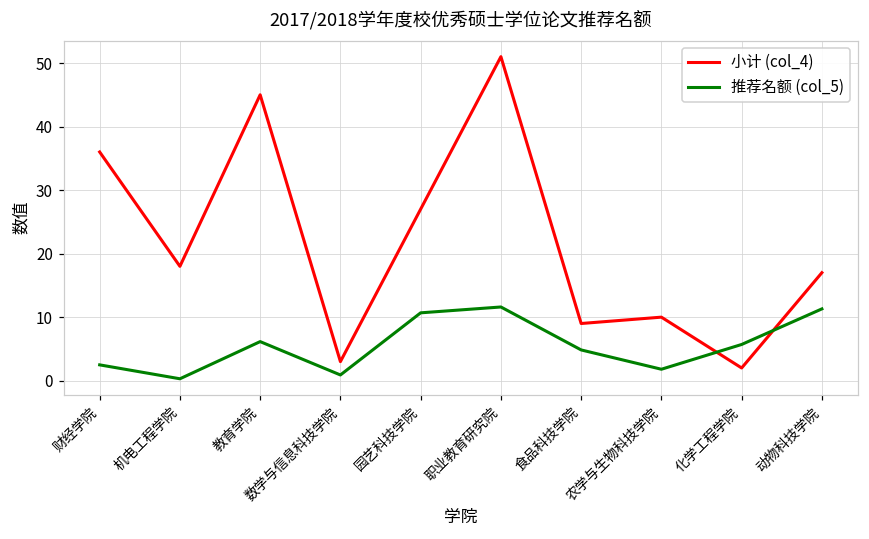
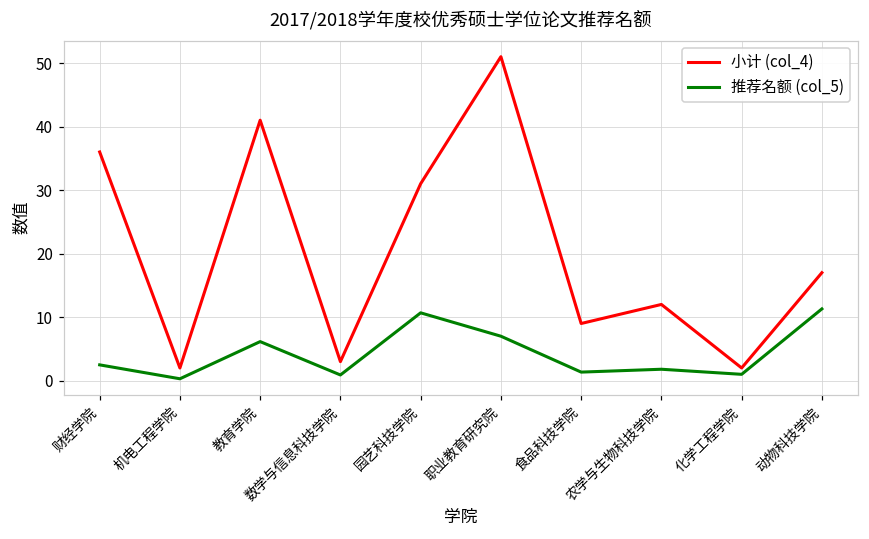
小计 (col_4), 机电工程学院: 18 -> 2
小计 (col_4), 教育学院: 45 -> 41
小计 (col_4), 园艺科技学院: 27 -> 31
推荐名额 (col_5), 职业教育研究院: 12 -> 7
推荐名额 (col_5), 食品科技学院: 5 -> 1
小计 (col_4), 农学与生物科技学院: 10 -> 12
推荐名额 (col_5), 化学工程学院: 6 -> 1
